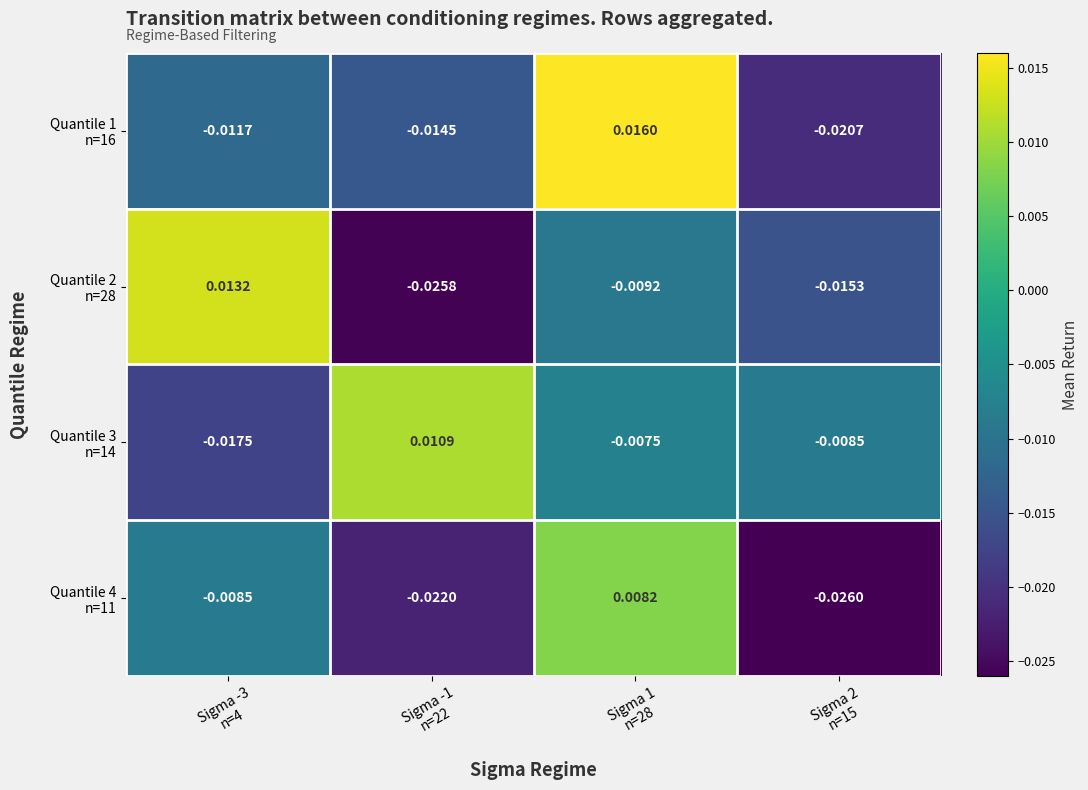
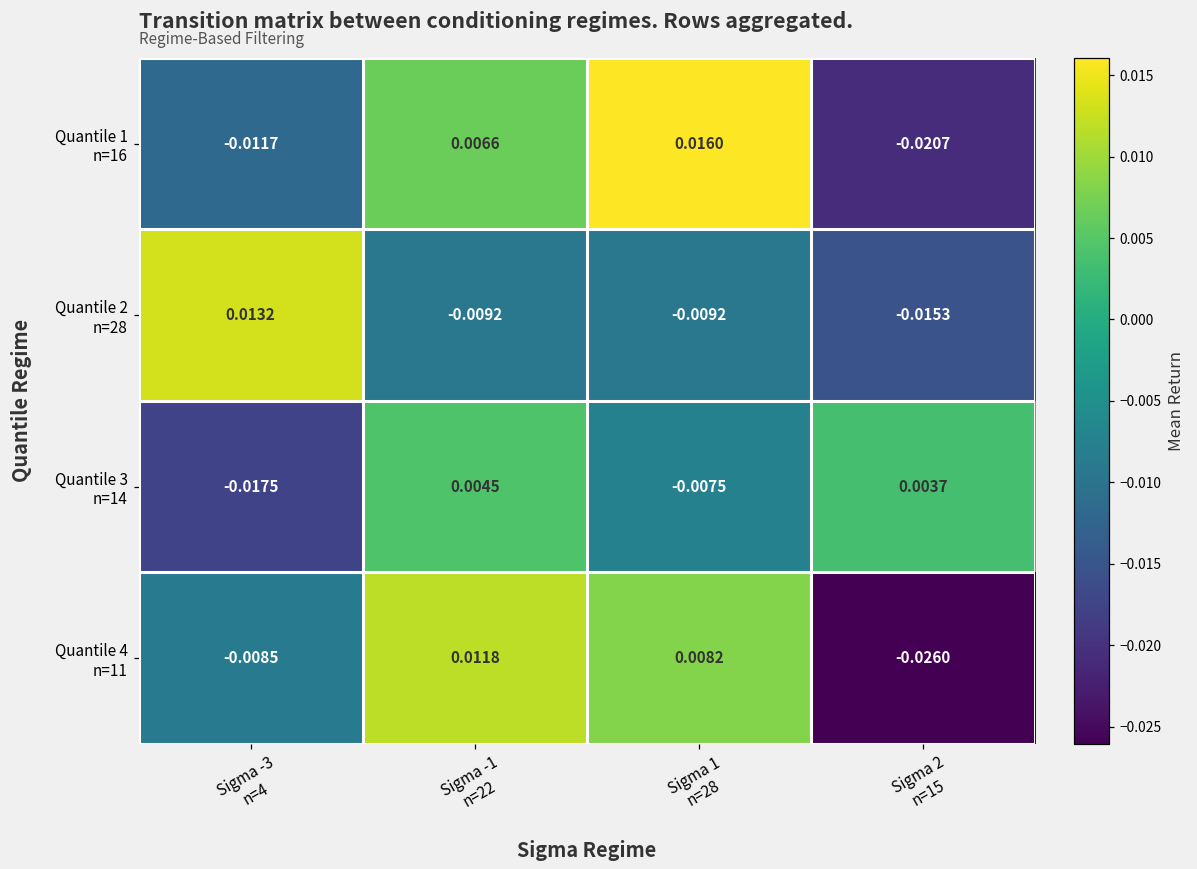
Quantile 1 n=16, Sigma -1 n=22: -0.0145 -> 0.0066
Quantile 2 n=28, Sigma -1 n=22: -0.0258 -> -0.0092
Quantile 3 n=14, Sigma -1 n=22: 0.0109 -> 0.0045
Quantile 3 n=14, Sigma 2 n=15: -0.0085 -> 0.0037
Quantile 4 n=11, Sigma -1 n=22: -0.0220 -> 0.0118
